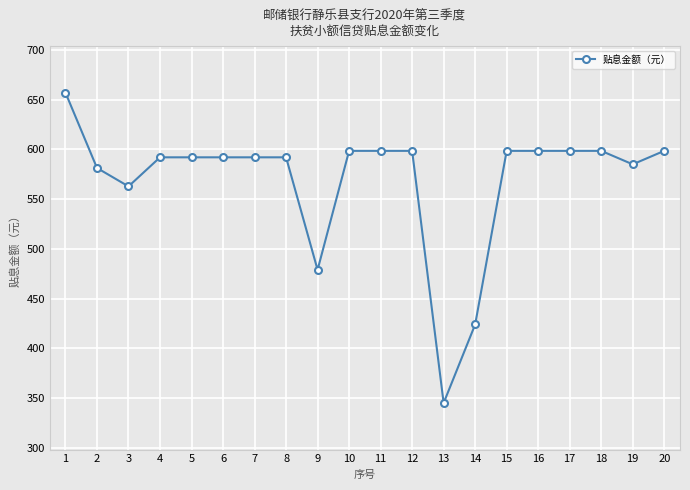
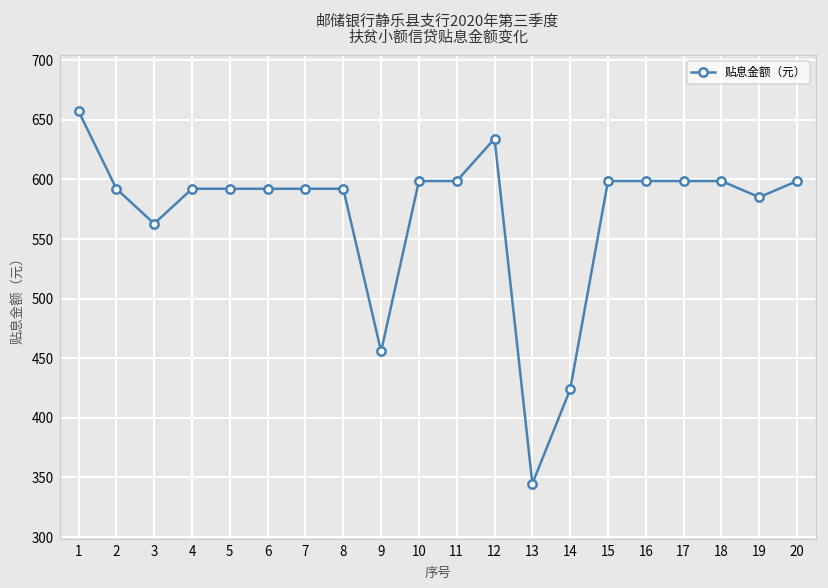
2: 580 -> 590
9: 480 -> 460
12: 600 -> 630
